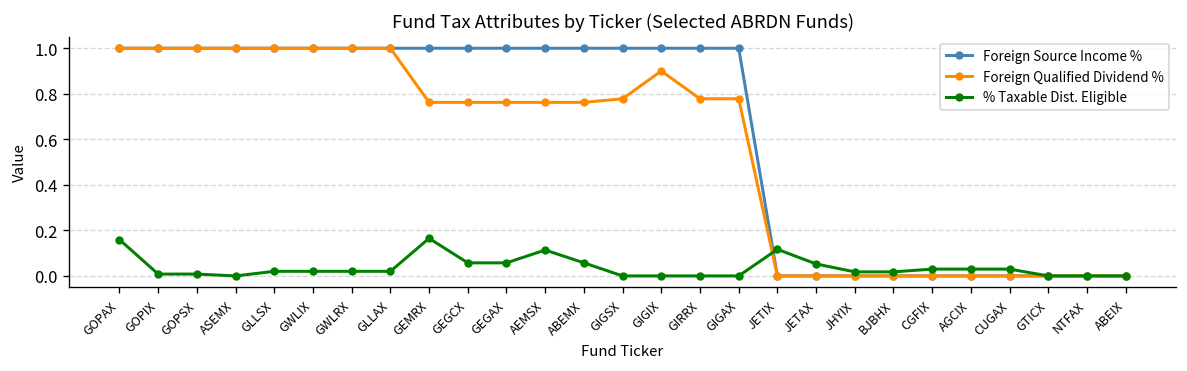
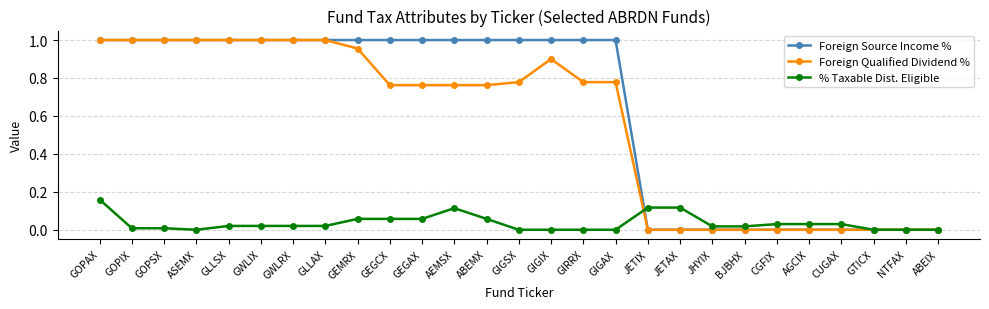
Foreign Qualified Dividend %, GEMRX: 0.76 -> 0.96
% Taxable Dist. Eligible, GEMRX: 0.17 -> 0.06
% Taxable Dist. Eligible, JETAX: 0.05 -> 0.12
